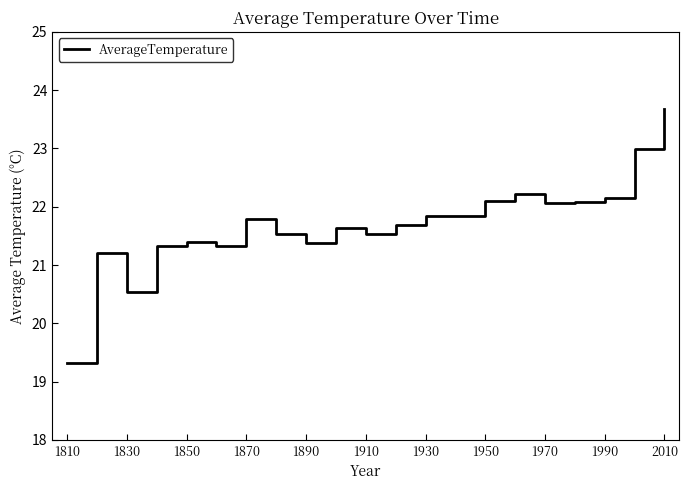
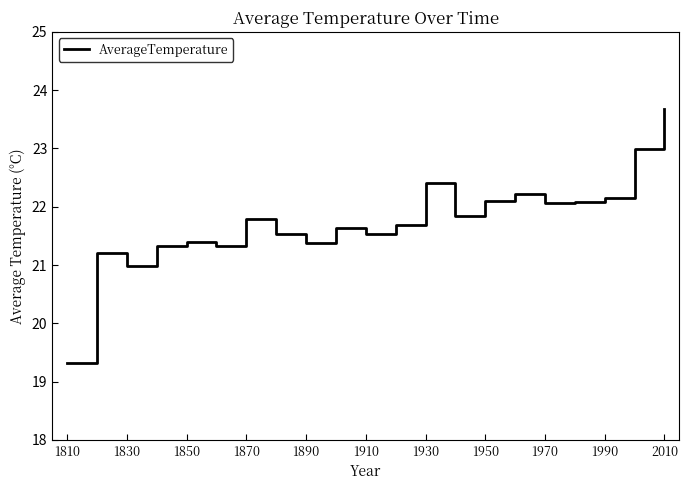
1830: 20.5 -> 21.0
1930: 21.8 -> 22.4
